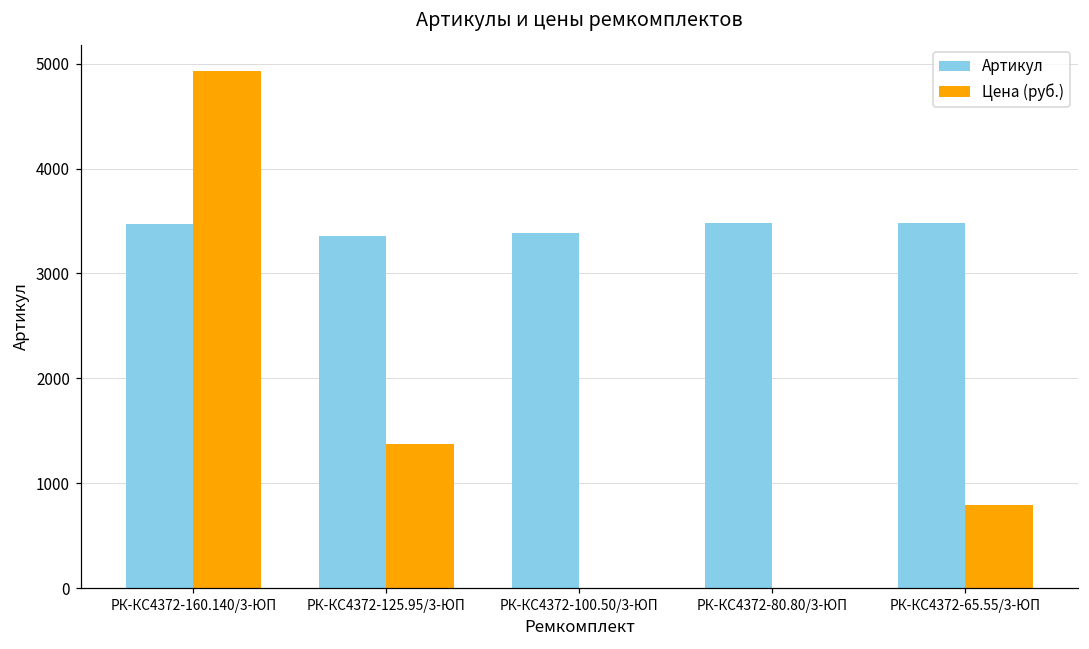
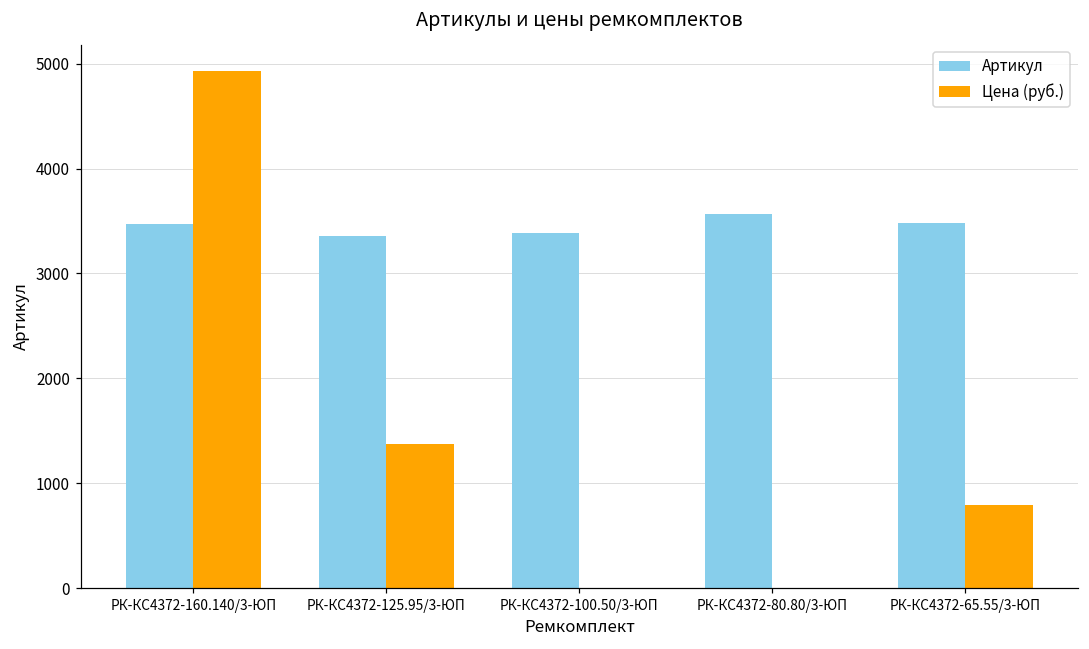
Артикул, РК-КС4372-80.80/3-ЮП: 3500 -> 3600
